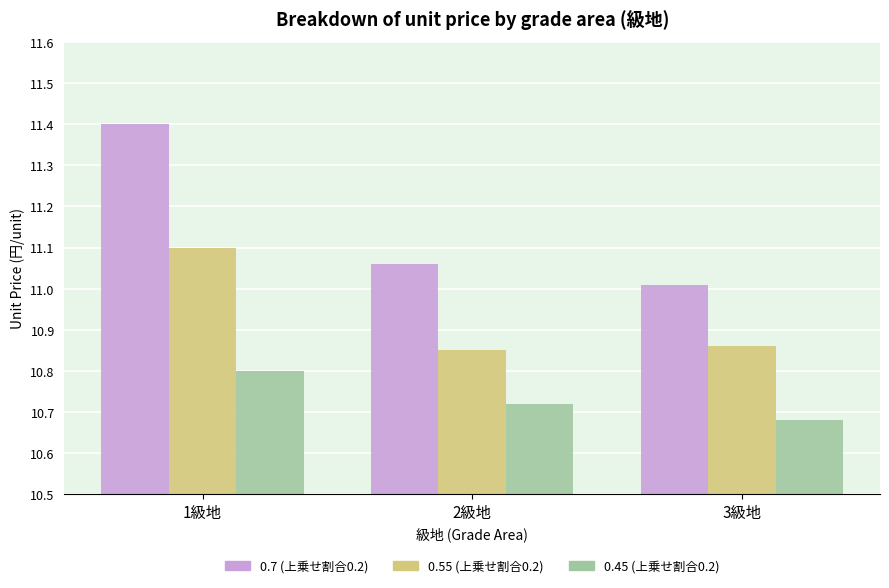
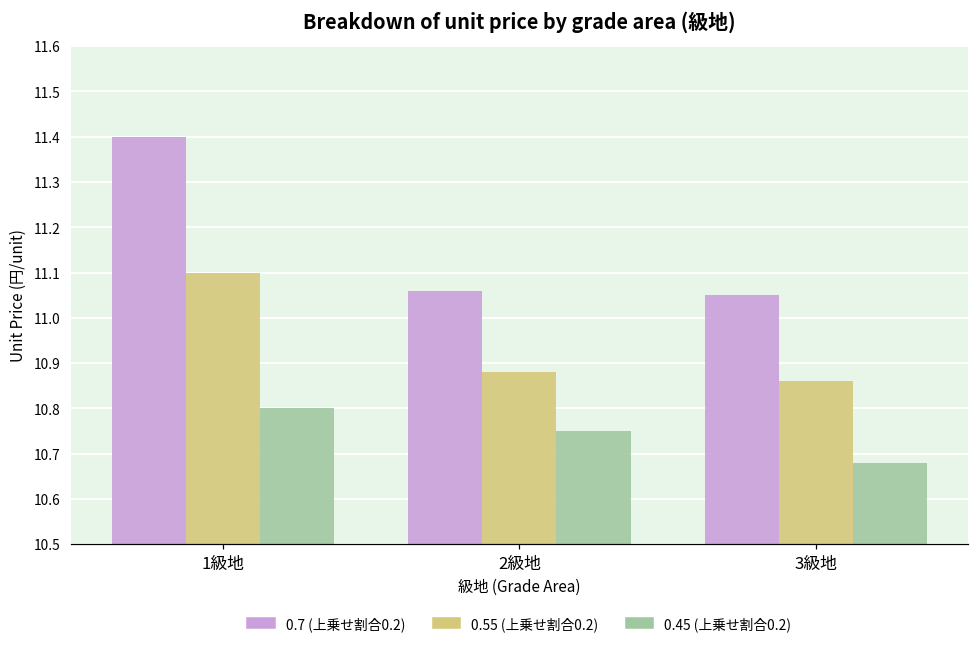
0.55 (上乗せ割合0.2), 2級地: 10.85 -> 10.88
0.45 (上乗せ割合0.2), 2級地: 10.72 -> 10.75
0.7 (上乗せ割合0.2), 3級地: 11.01 -> 11.05
